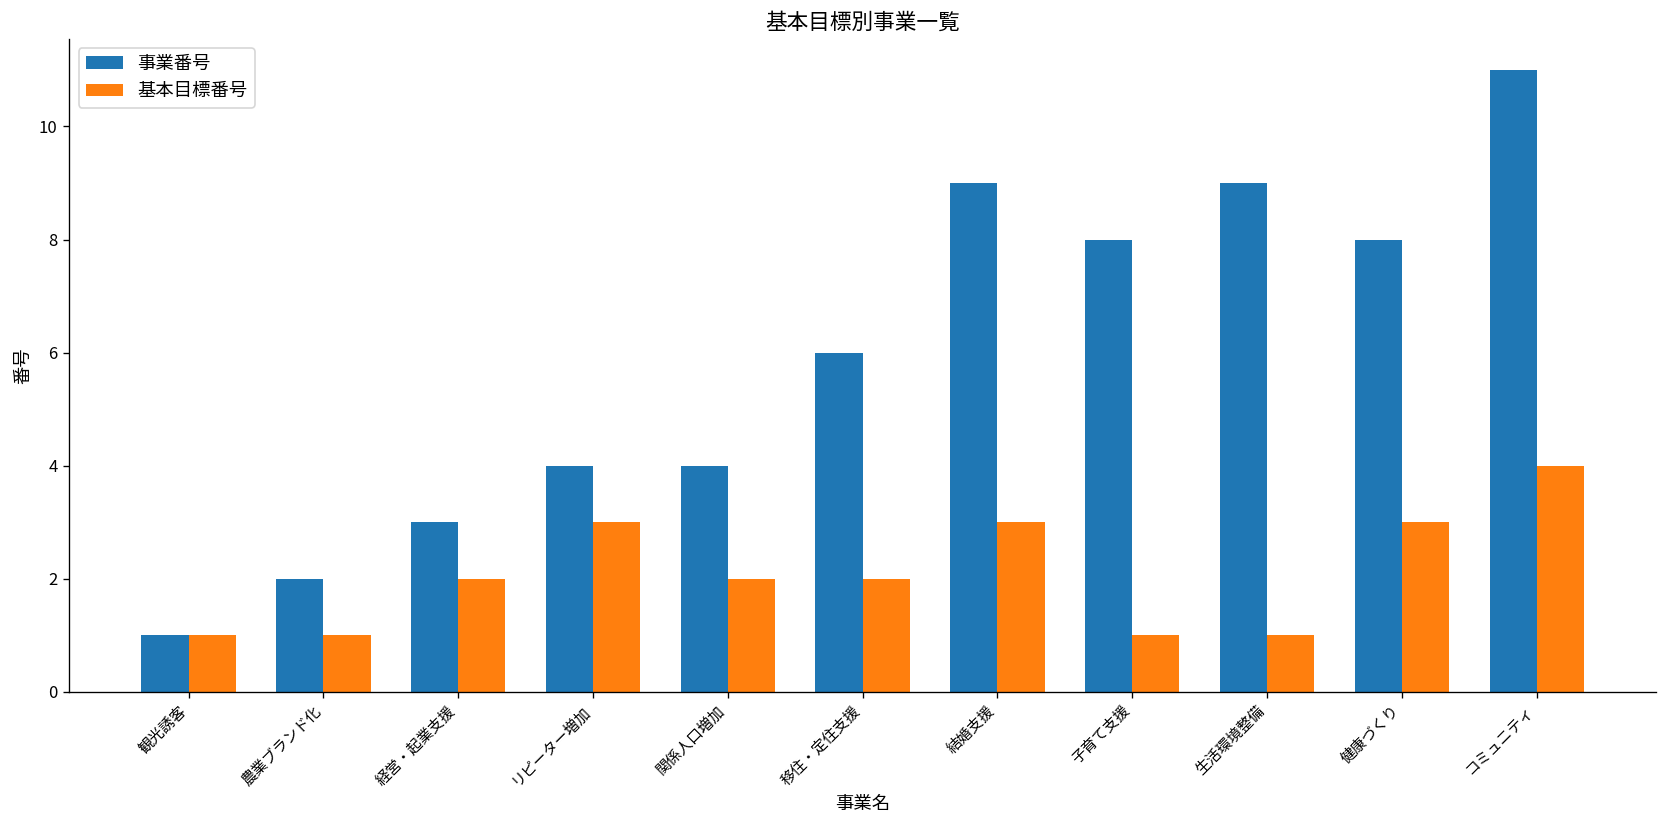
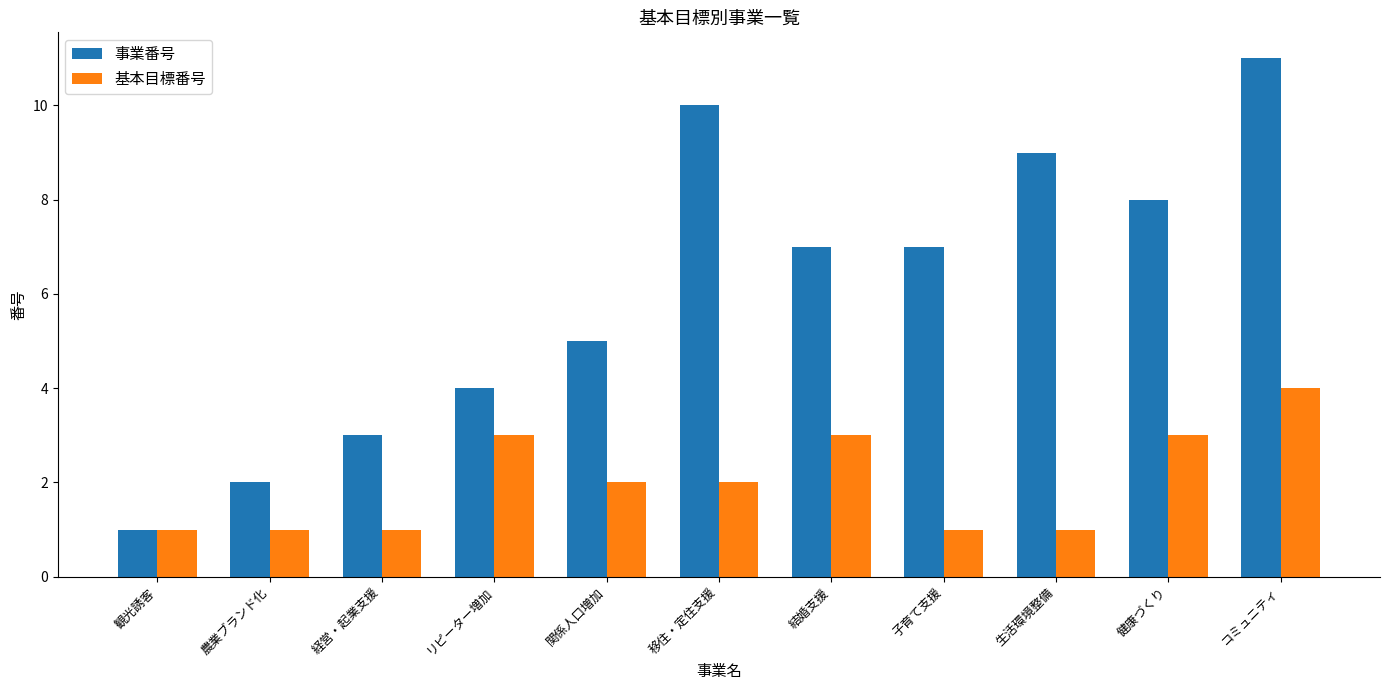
基本目標番号, 経営・起業支援: 2 -> 1
事業番号, 関係人口増加: 4 -> 5
事業番号, 移住・定住支援: 6 -> 10
事業番号, 結婚支援: 9 -> 7
事業番号, 子育て支援: 8 -> 7
